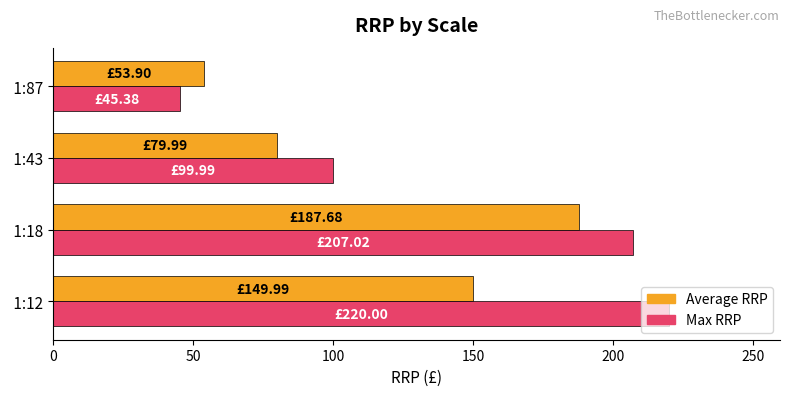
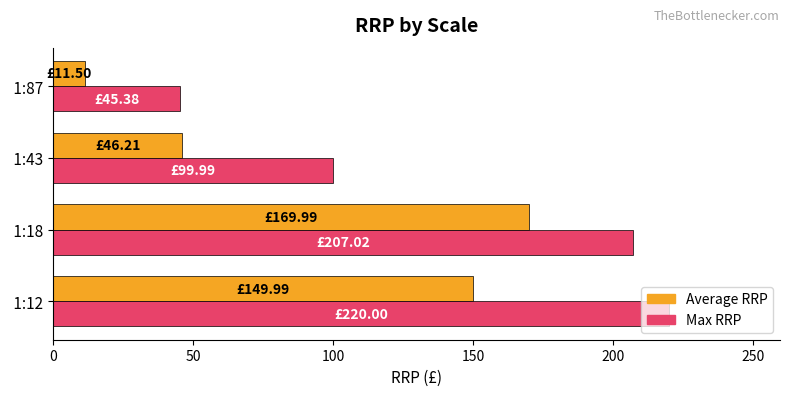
Average RRP, 1:87: £53.90 -> £11.50
Average RRP, 1:43: £79.99 -> £46.21
Average RRP, 1:18: £187.68 -> £169.99
